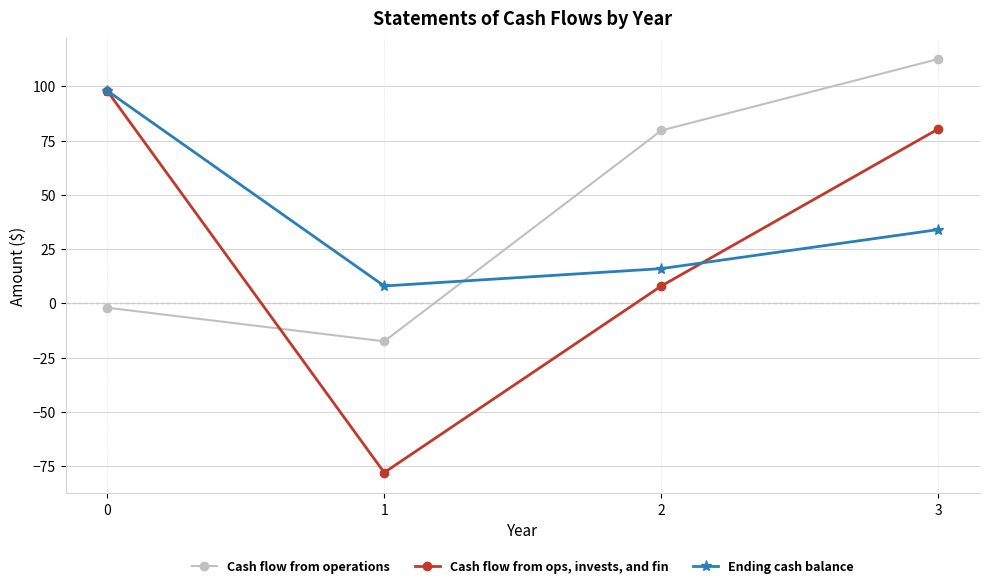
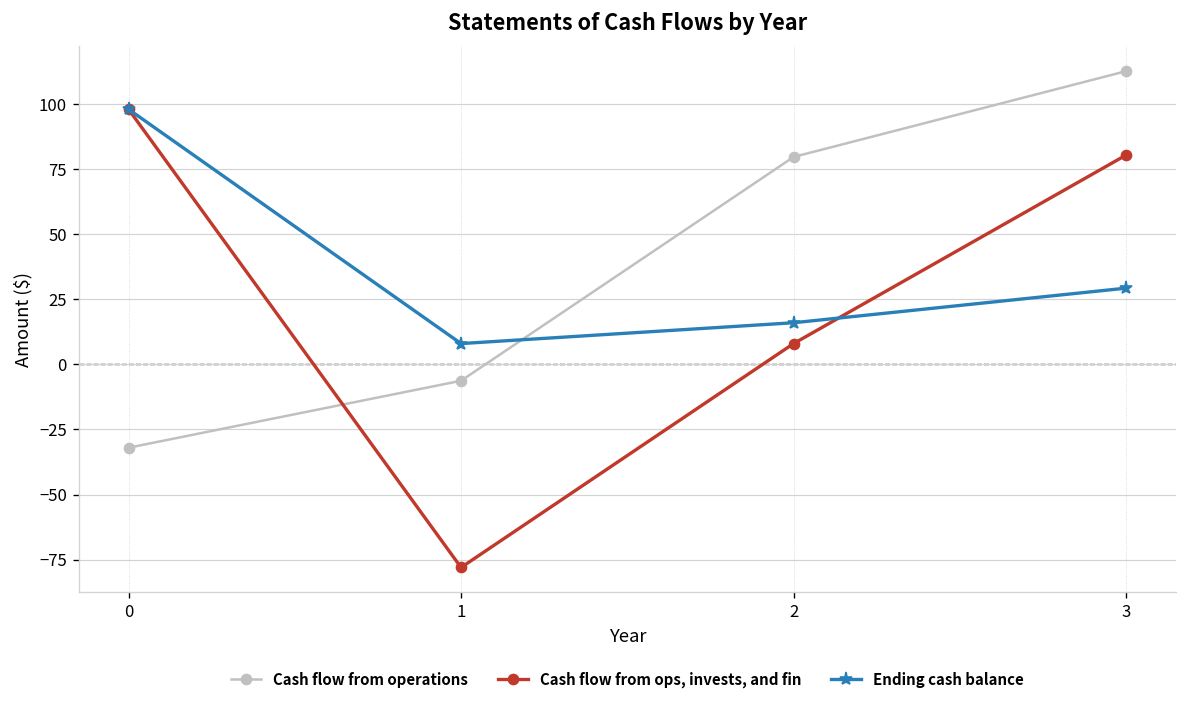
Cash flow from operations, 0: -2 -> -32
Cash flow from operations, 1: -18 -> -6
Ending cash balance, 3: 34 -> 29
